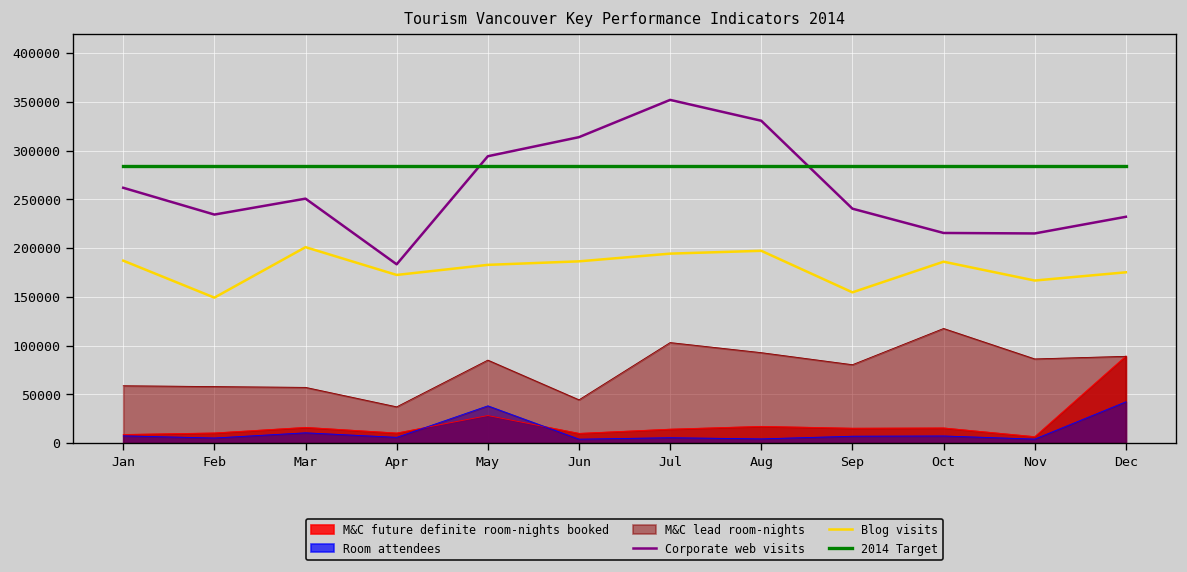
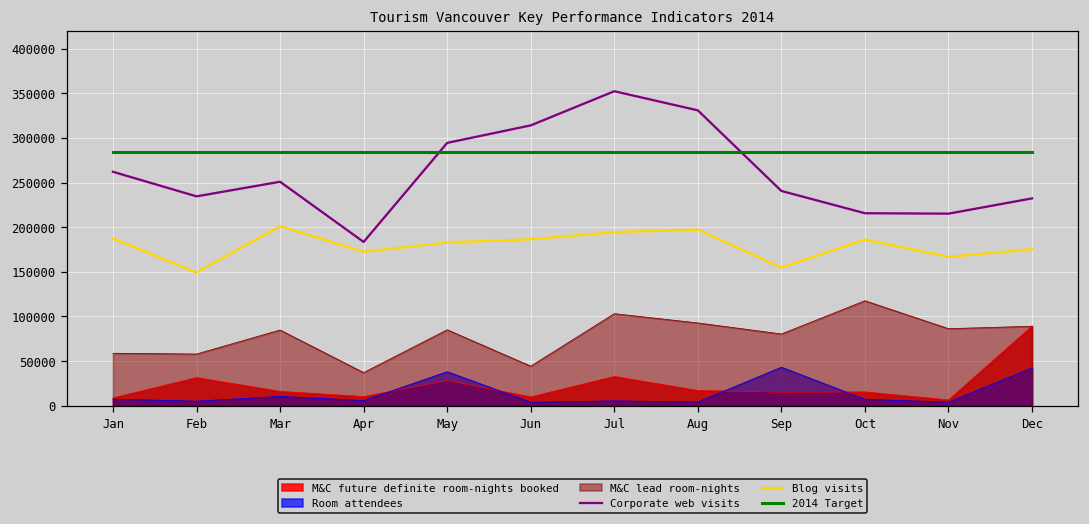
M&C future definite room-nights booked, Feb: 10000 -> 30000
M&C lead room-nights, Mar: 60000 -> 80000
M&C future definite room-nights booked, Jul: 10000 -> 30000
Room attendees, Sep: 10000 -> 40000
